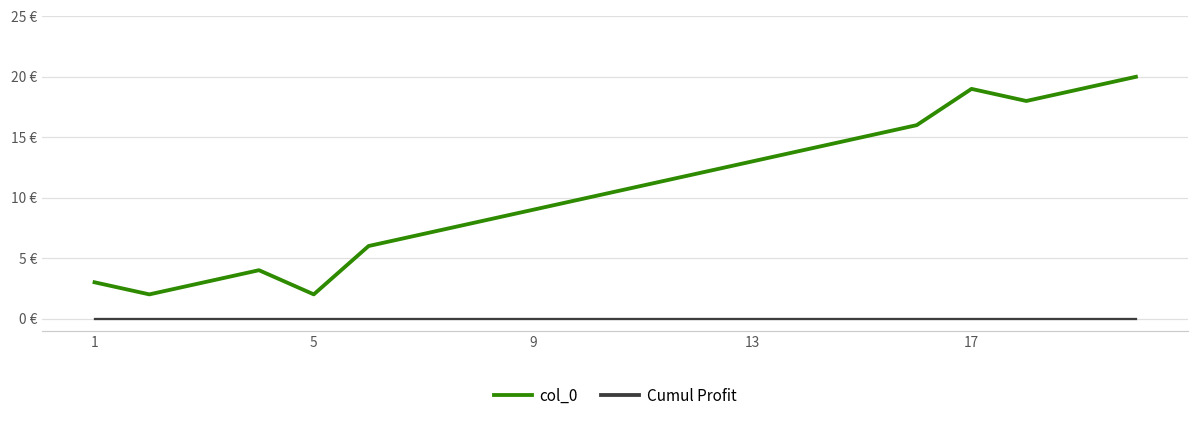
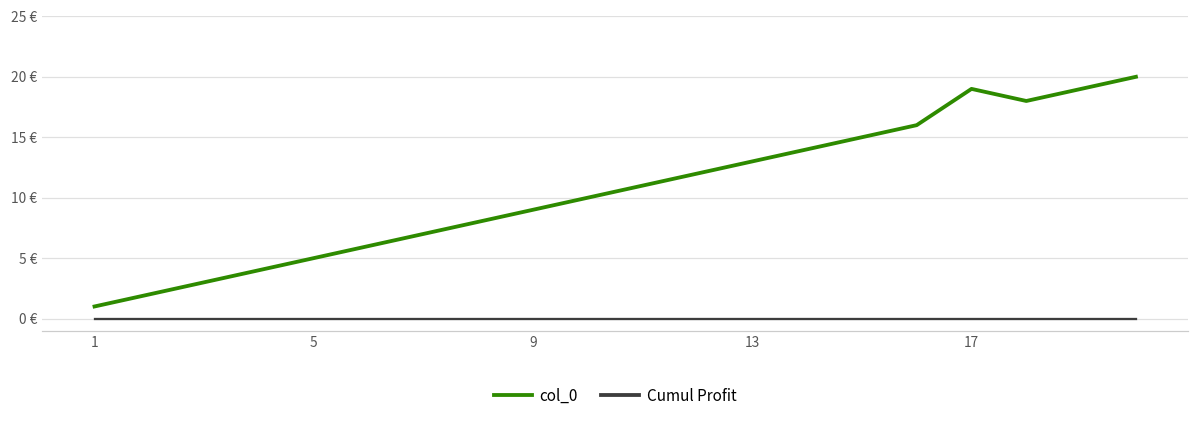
col_0, 1: 3 € -> 1 €
col_0, 5: 2 € -> 5 €
